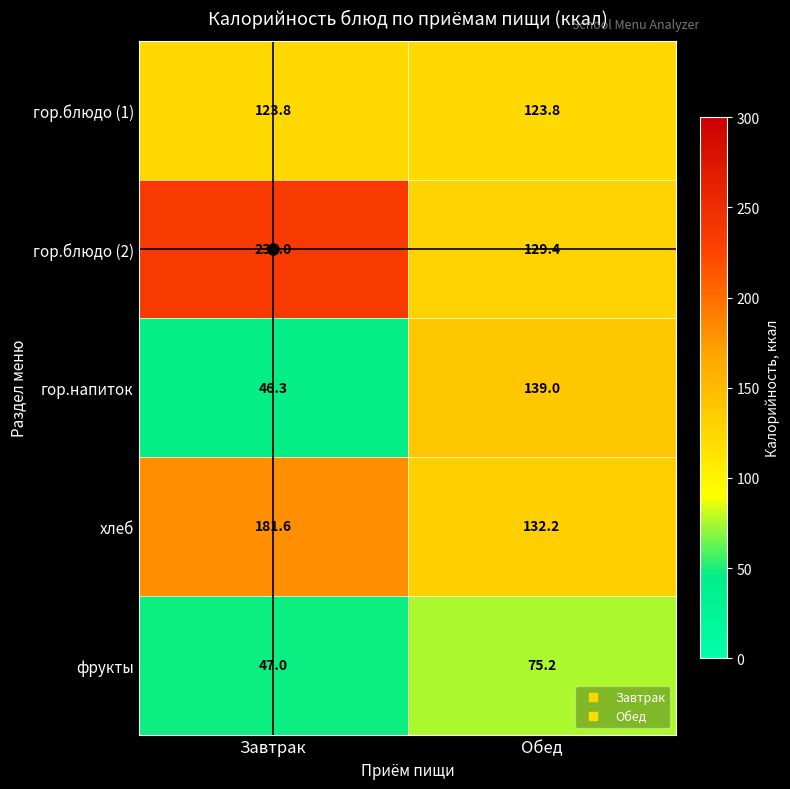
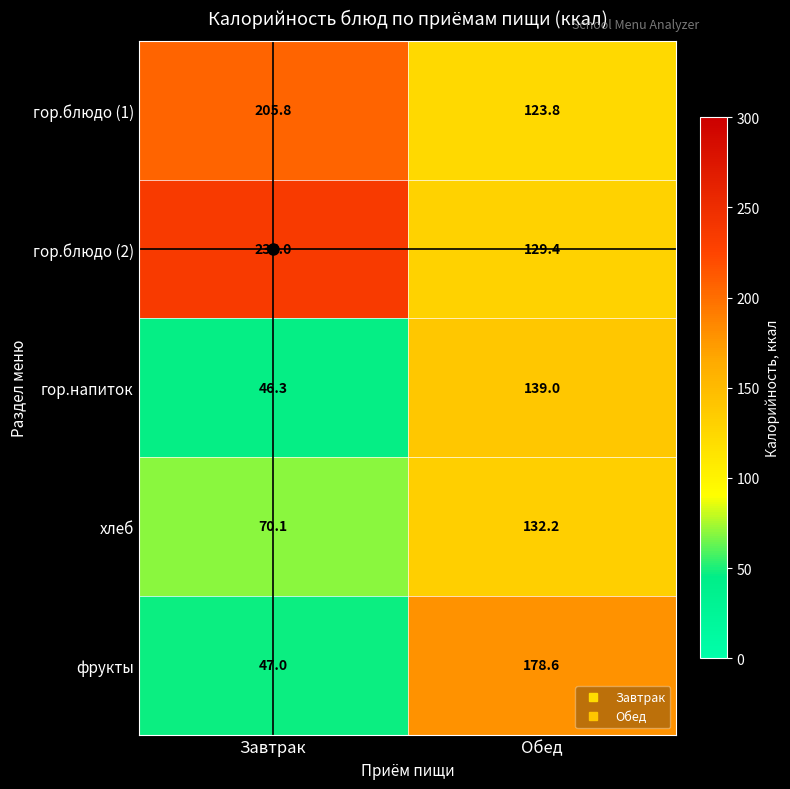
гор.блюдо (1), Завтрак: 123.8 -> 205.8
хлеб, Завтрак: 181.6 -> 70.1
фрукты, Обед: 75.2 -> 178.6
